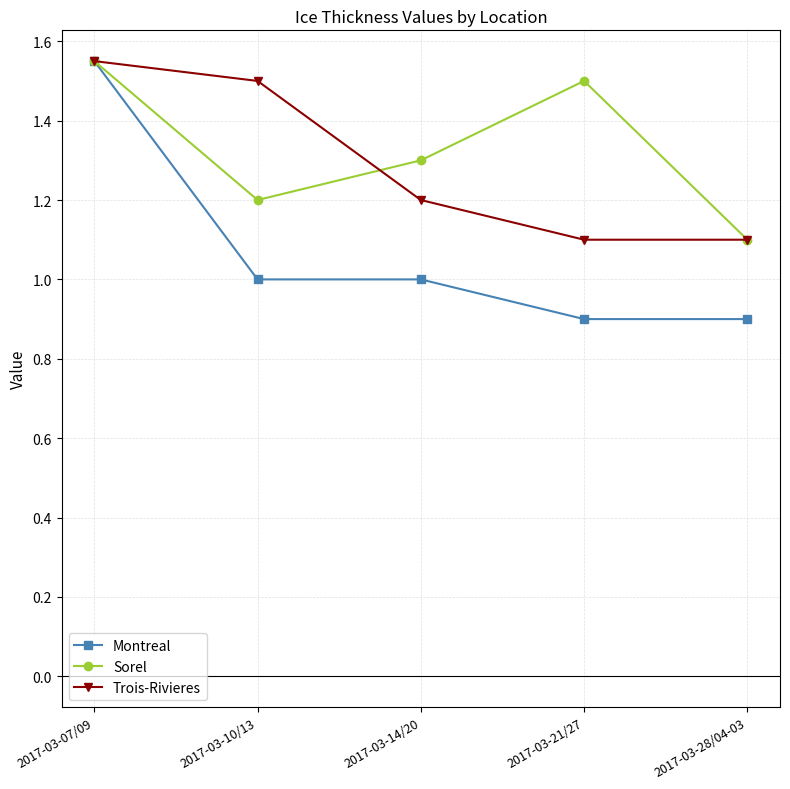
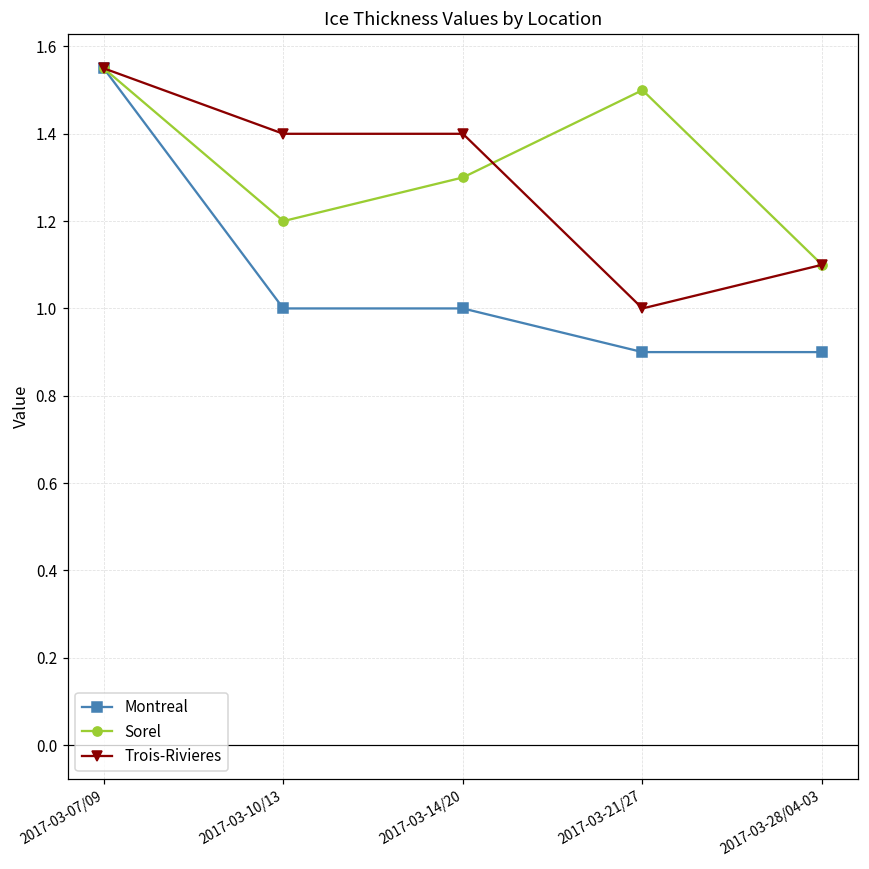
Trois-Rivieres, 2017-03-10/13: 1.5 -> 1.4
Trois-Rivieres, 2017-03-14/20: 1.2 -> 1.4
Trois-Rivieres, 2017-03-21/27: 1.1 -> 1.0
